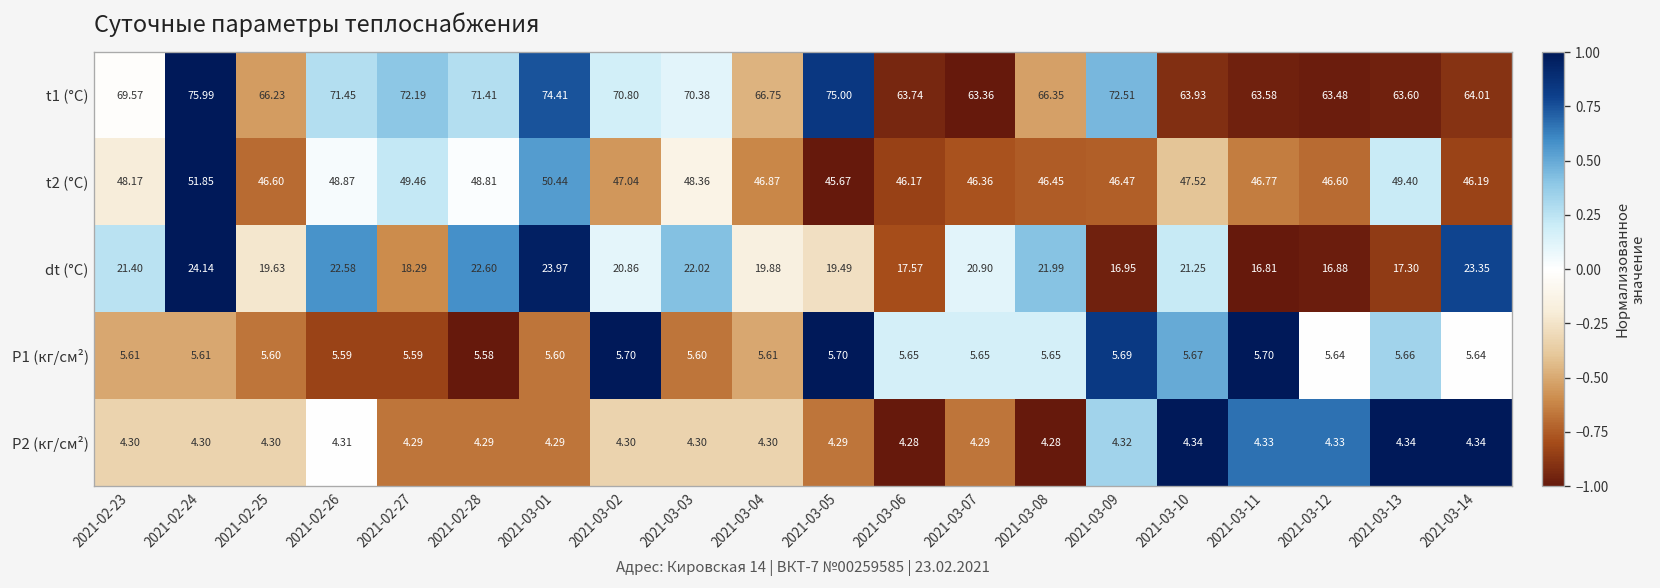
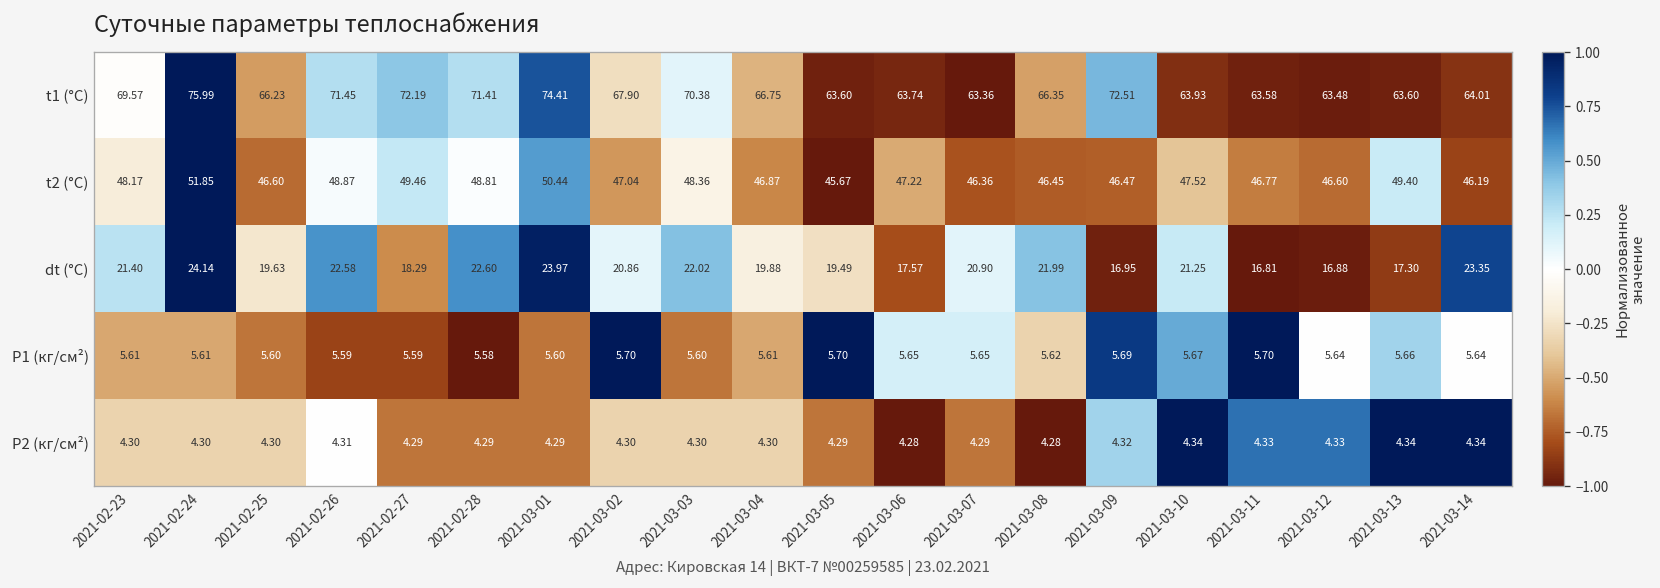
t1 (°C), 2021-03-02: 70.80 -> 67.90
t1 (°C), 2021-03-05: 75.00 -> 63.60
t2 (°C), 2021-03-06: 46.17 -> 47.22
P1 (кг/см²), 2021-03-08: 5.65 -> 5.62
